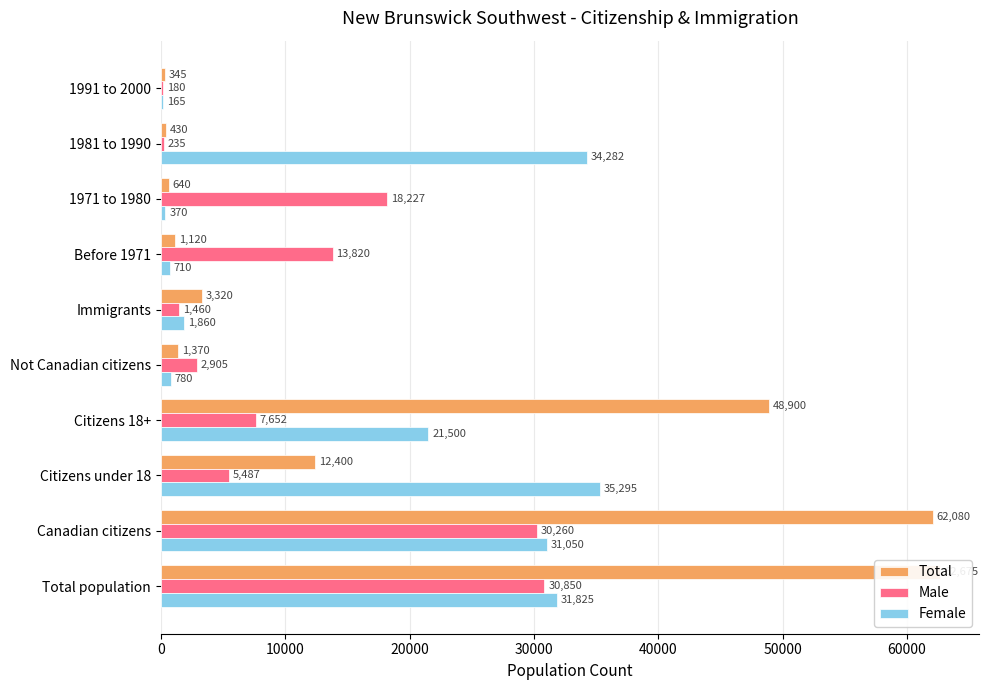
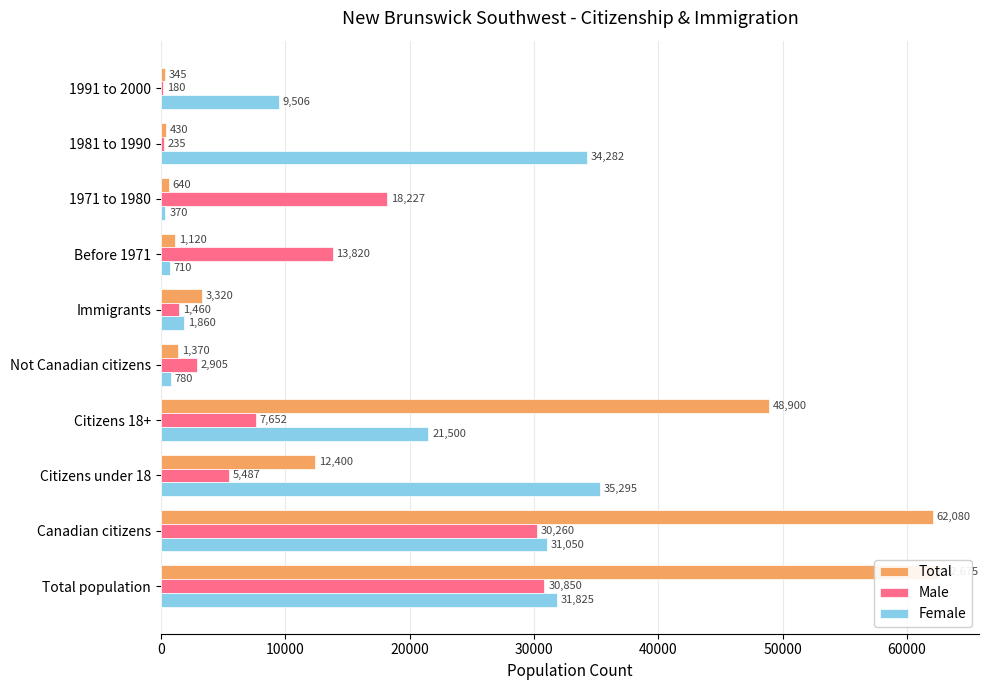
Female, 1991 to 2000: 165 -> 9,506
